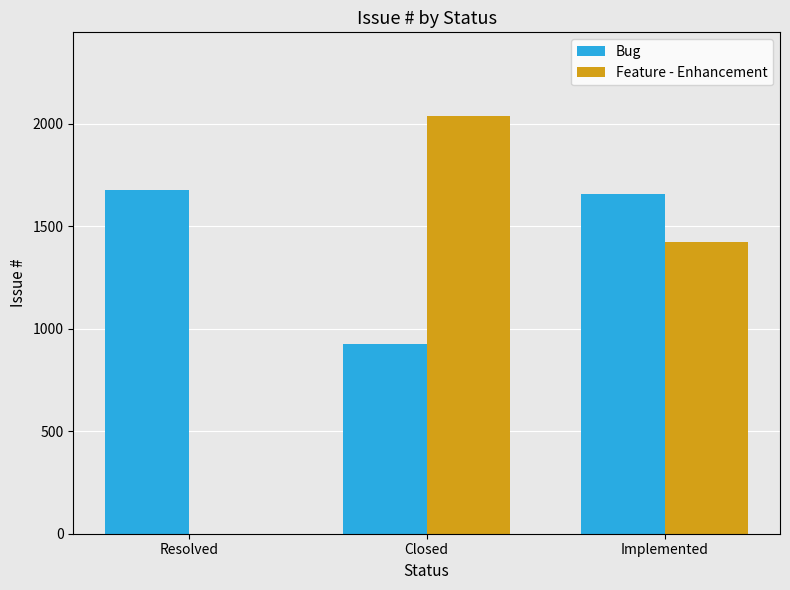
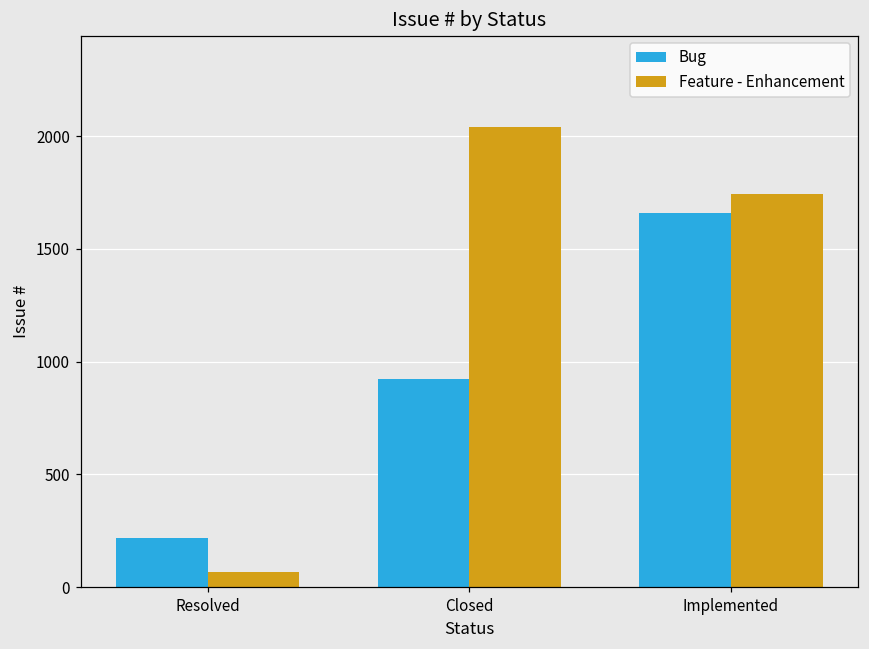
Bug, Resolved: 1680 -> 220
Feature - Enhancement, Resolved: 0 -> 70
Feature - Enhancement, Implemented: 1420 -> 1740
